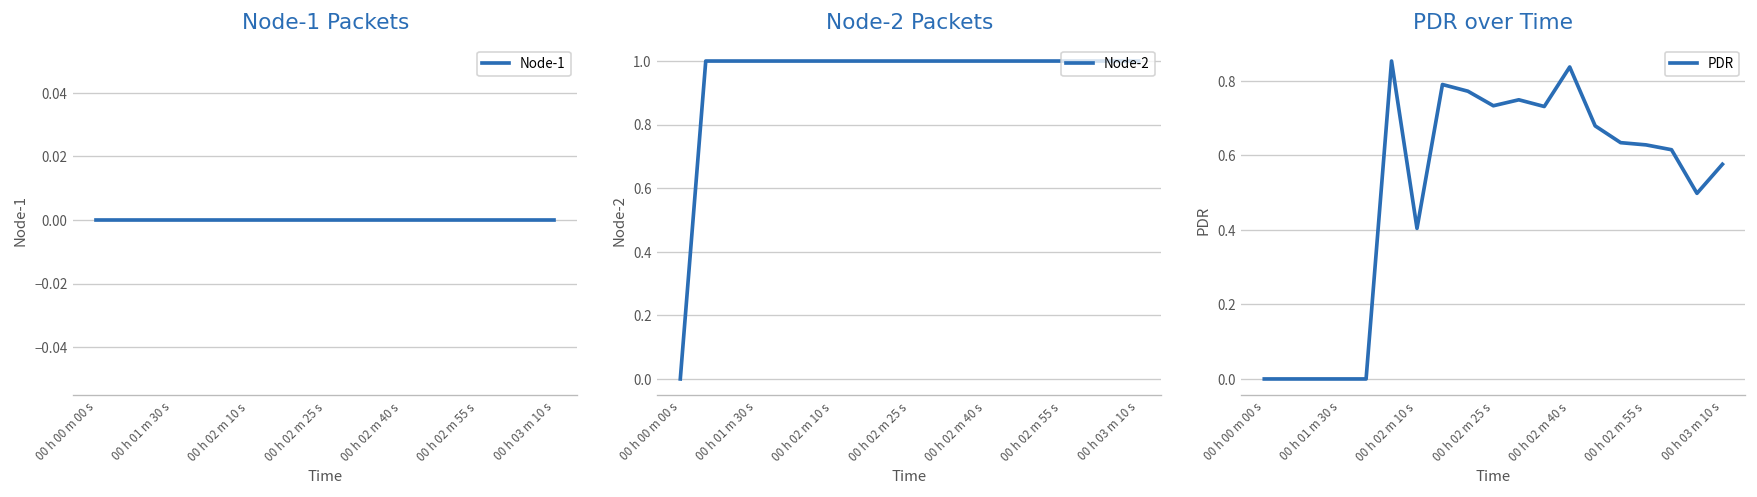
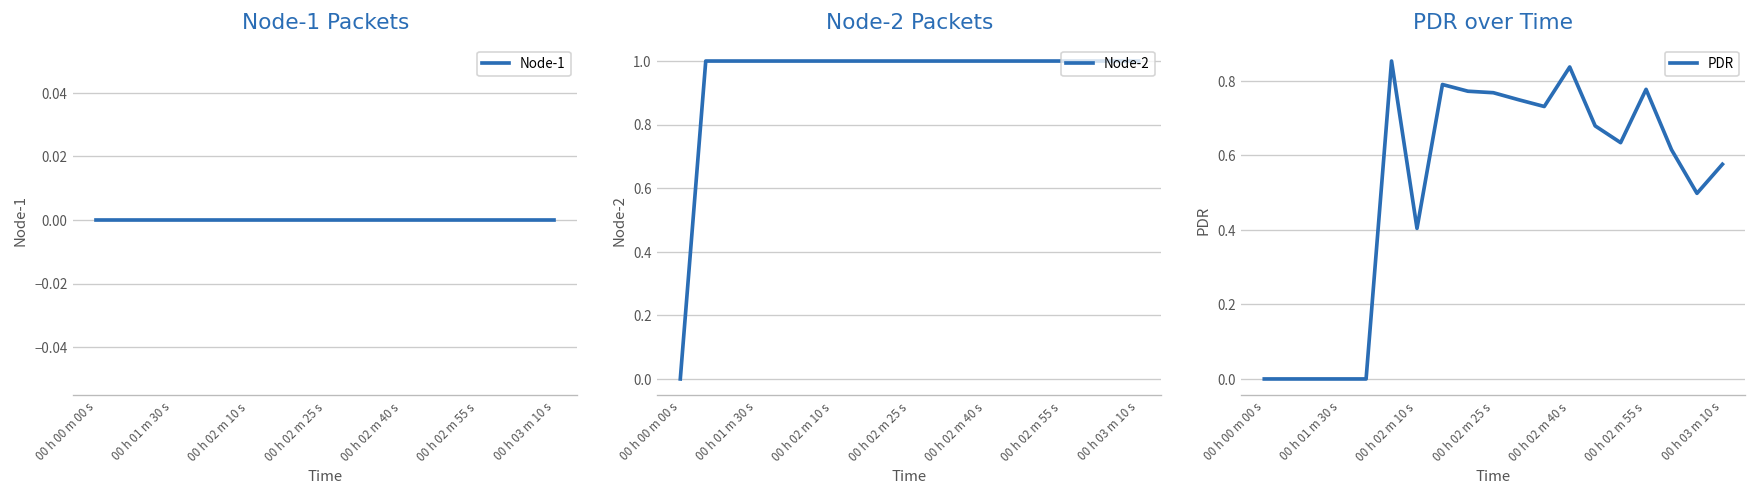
PDR over Time, 00 h 02 m 25 s: 0.73 -> 0.77
PDR over Time, 00 h 02 m 55 s: 0.63 -> 0.78
